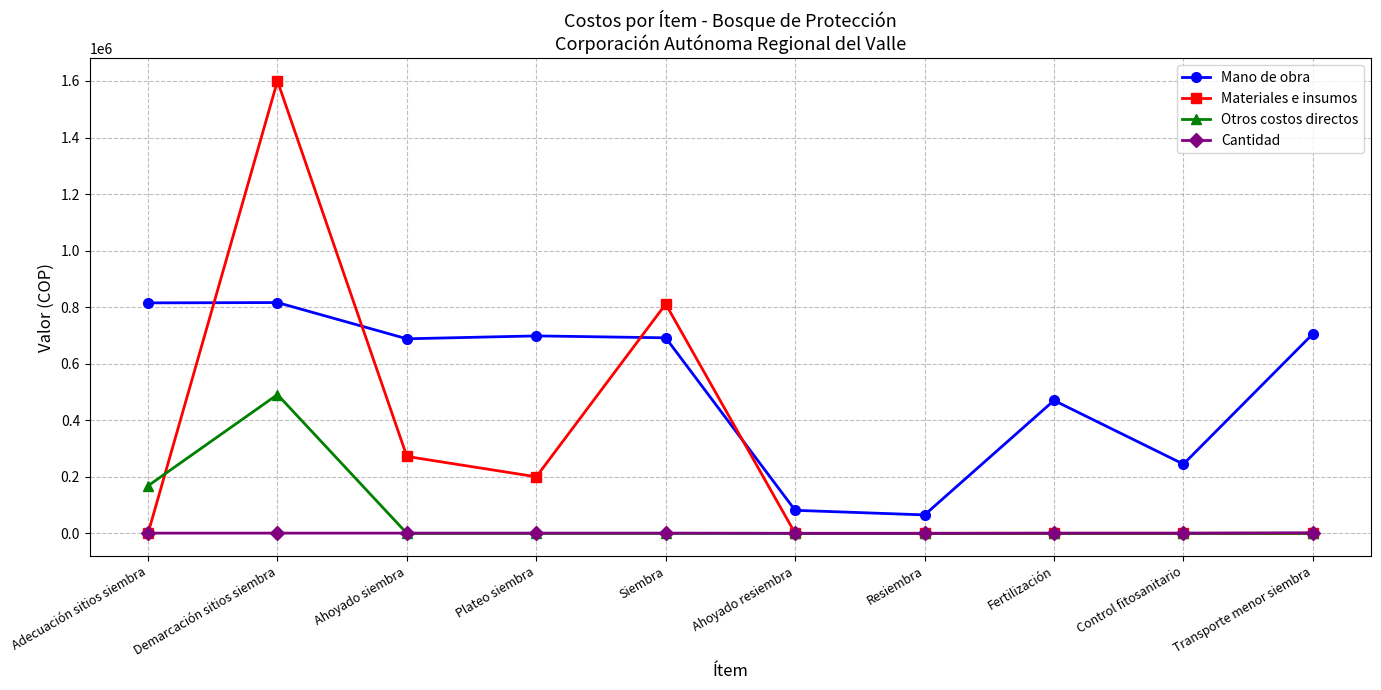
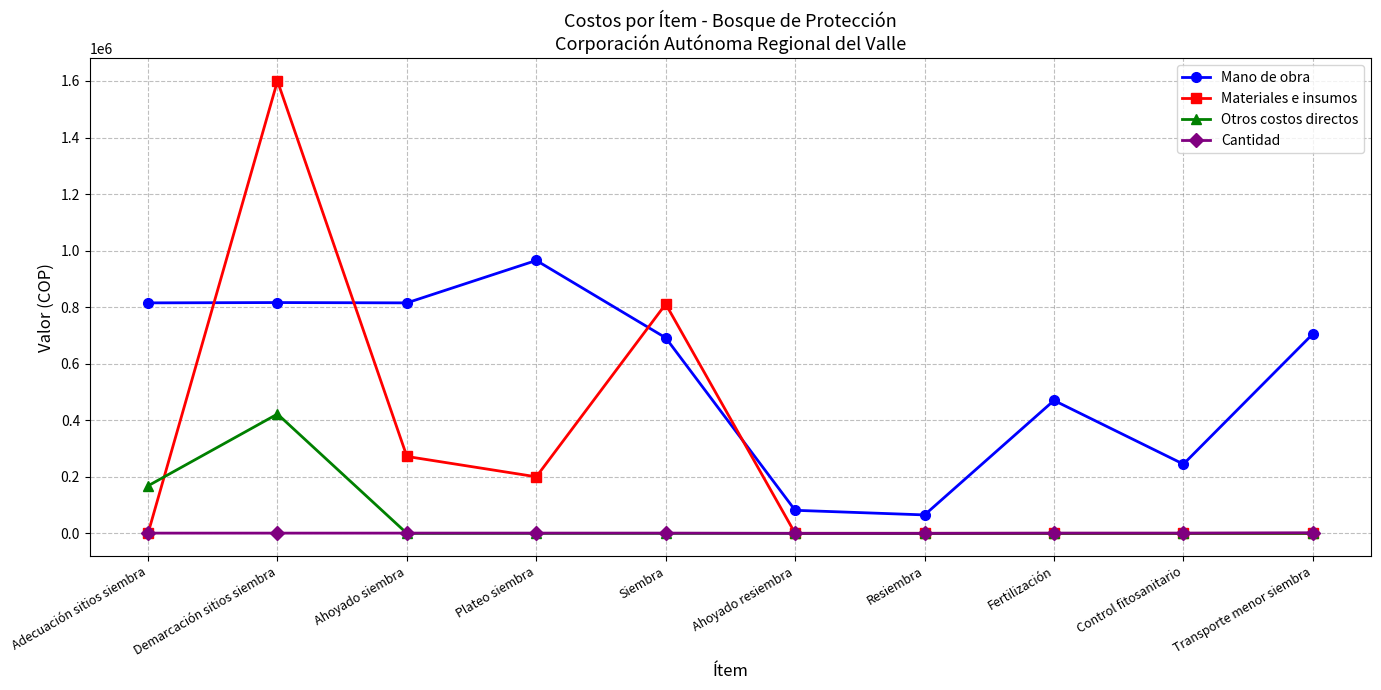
Otros costos directos, Demarcación sitios siembra: 490000 -> 420000
Mano de obra, Ahoyado siembra: 690000 -> 820000
Mano de obra, Plateo siembra: 700000 -> 970000
